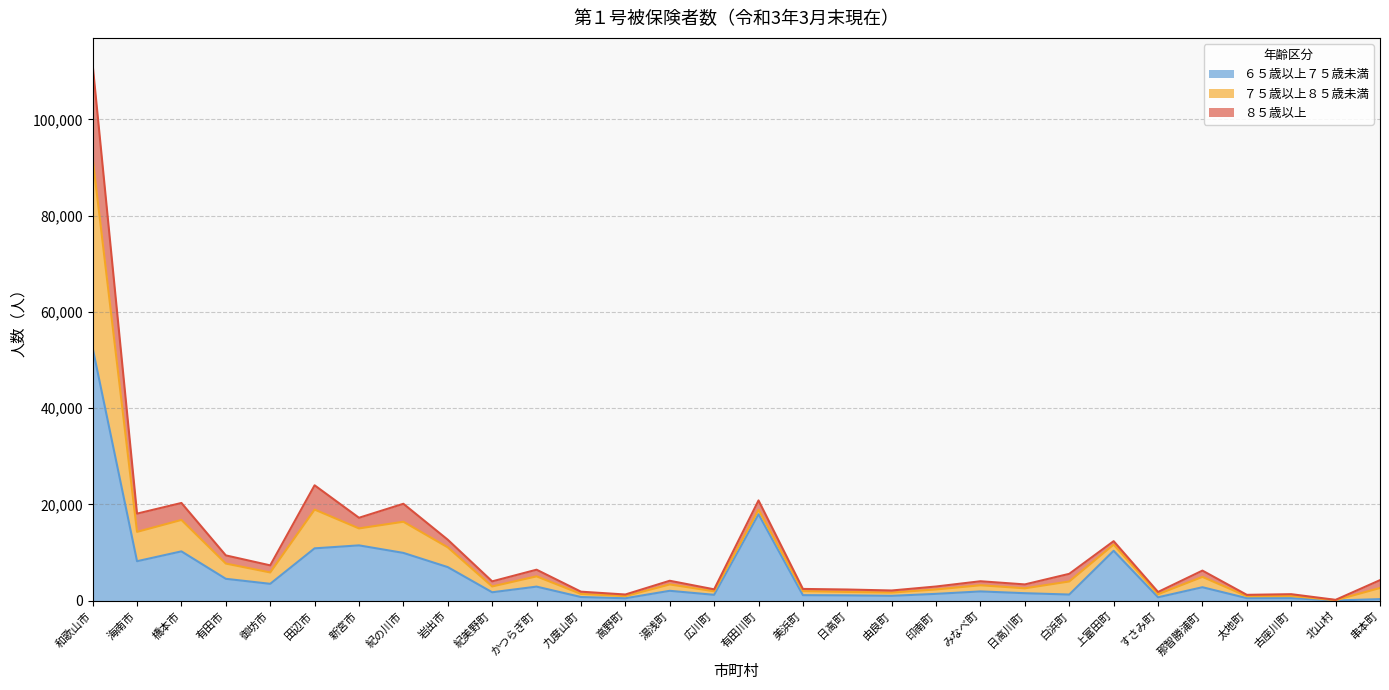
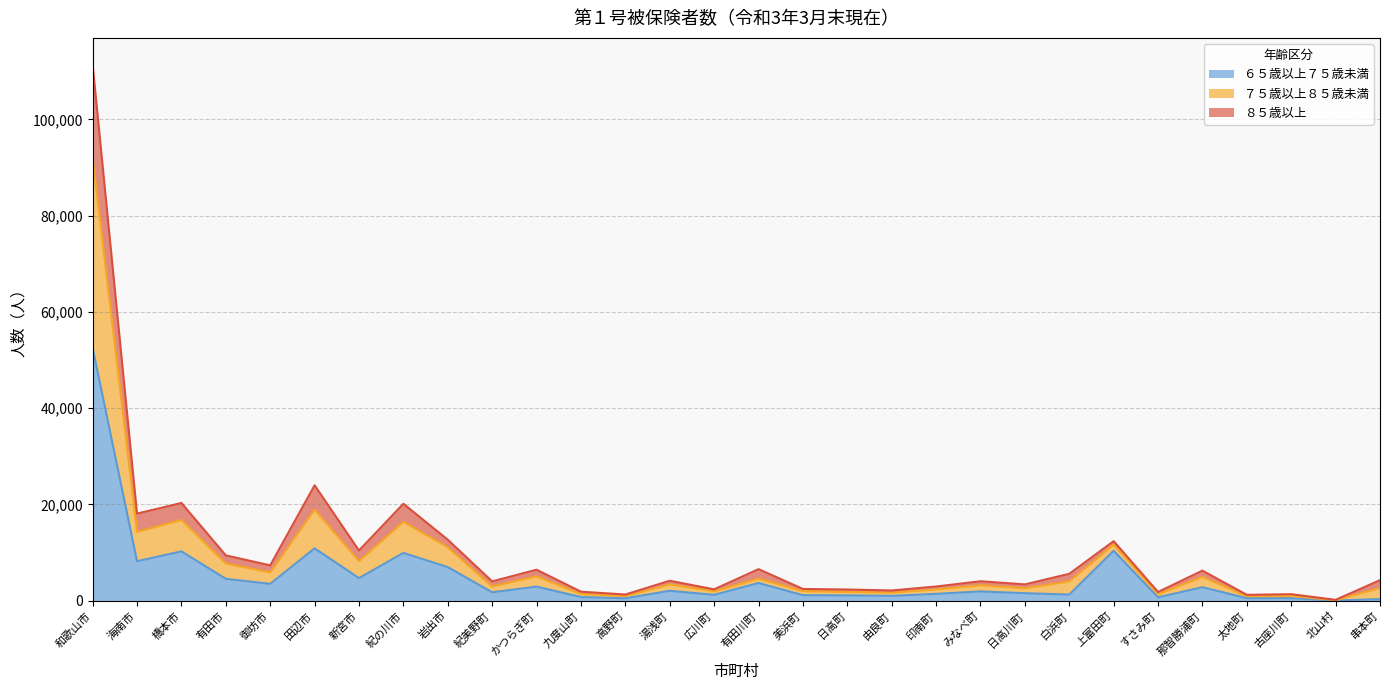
６５歳以上７５歳未満, 新宮市: 12,000 -> 5,000
６５歳以上７５歳未満, 有田川町: 18,000 -> 4,000
